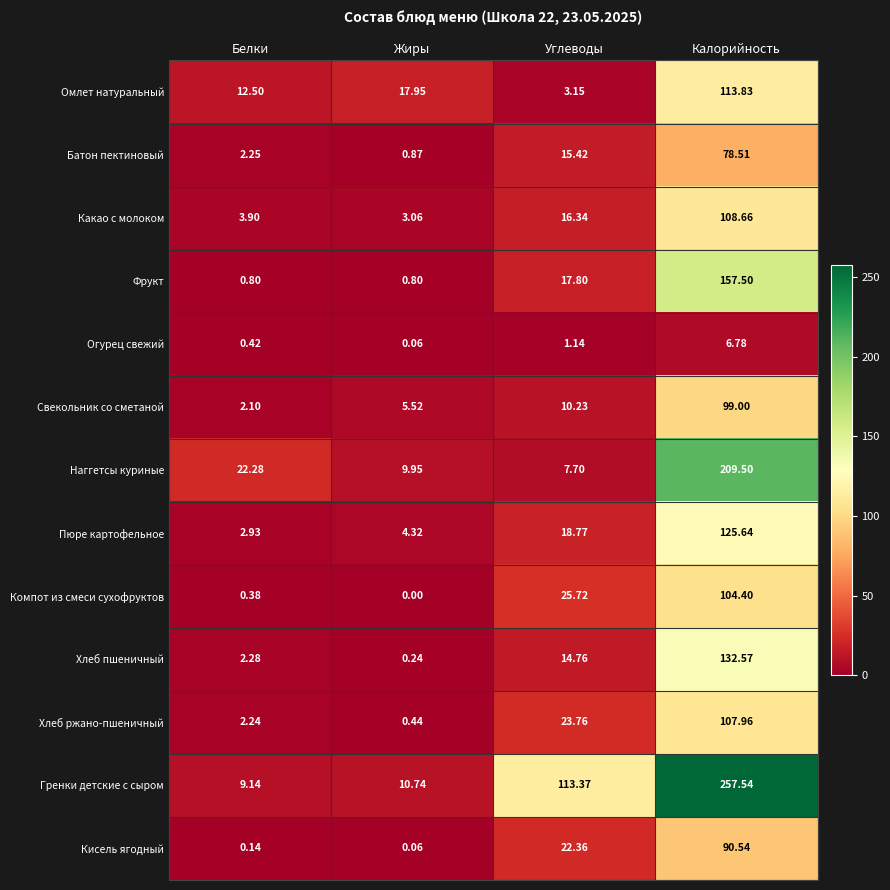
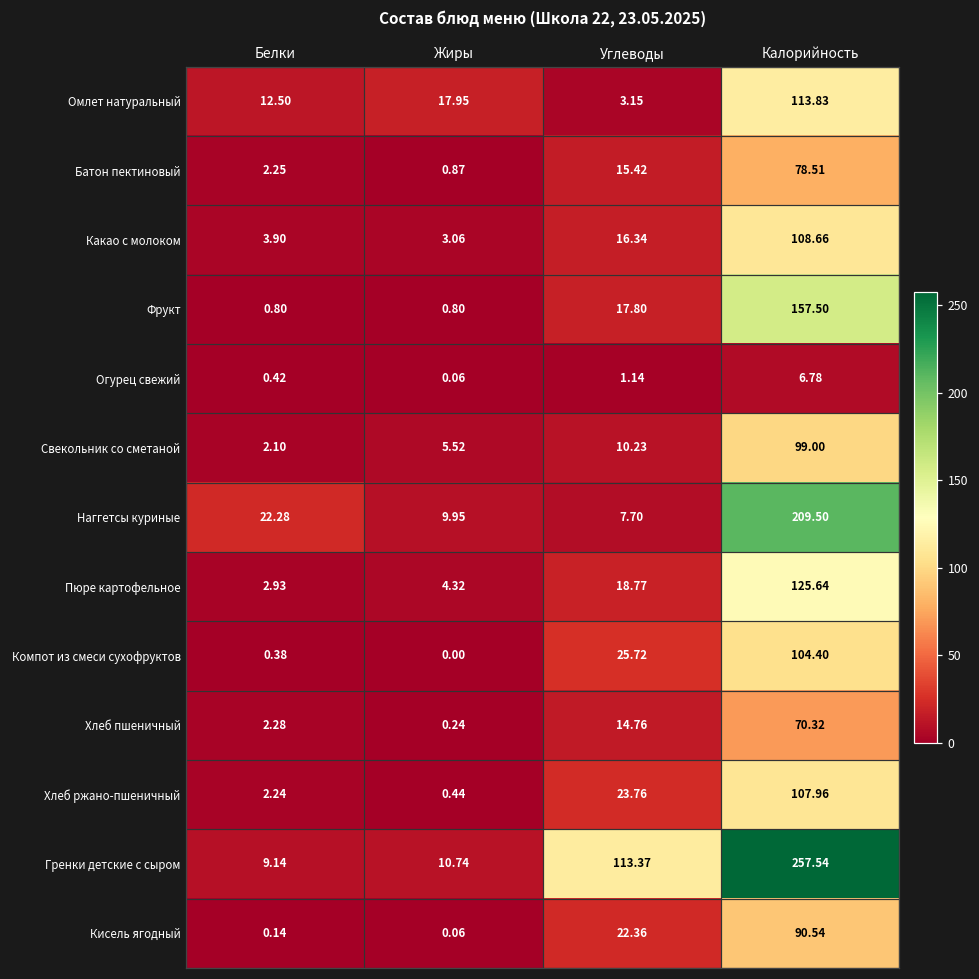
Хлеб пшеничный, Калорийность: 132.57 -> 70.32
